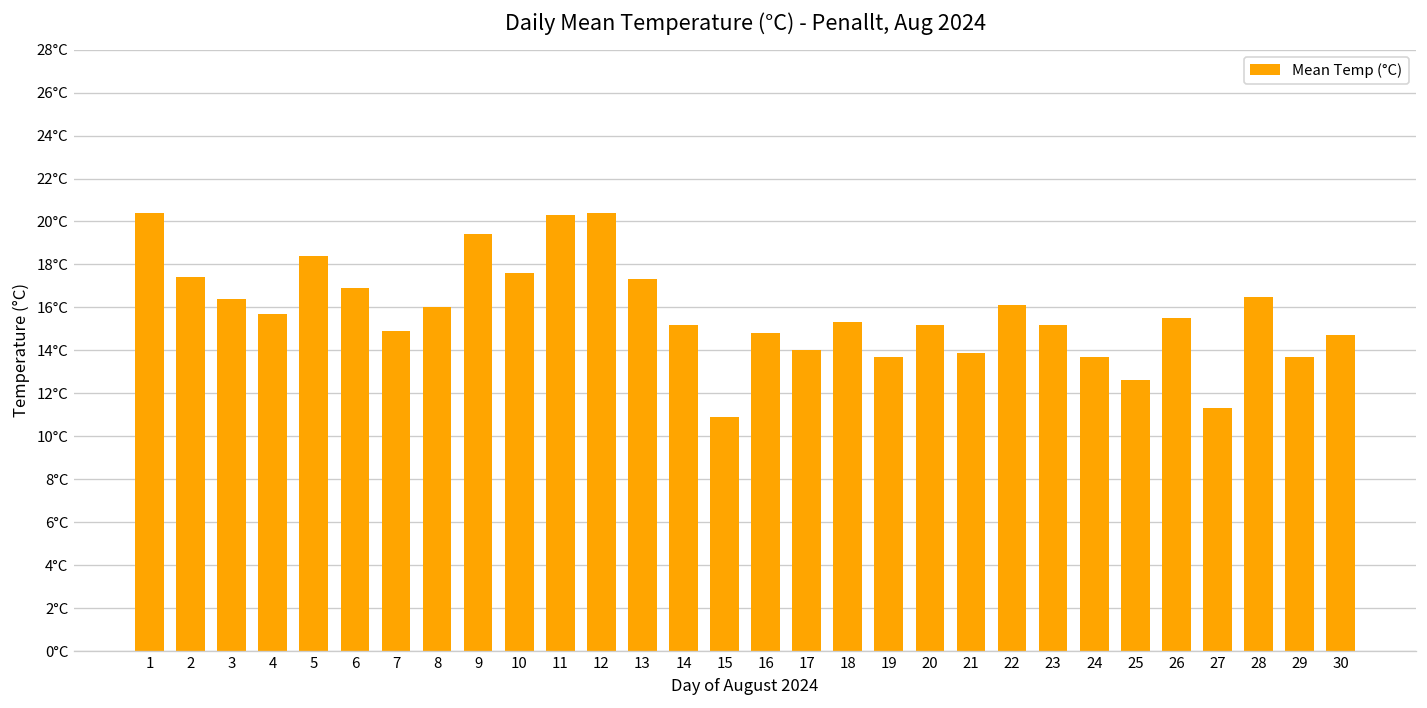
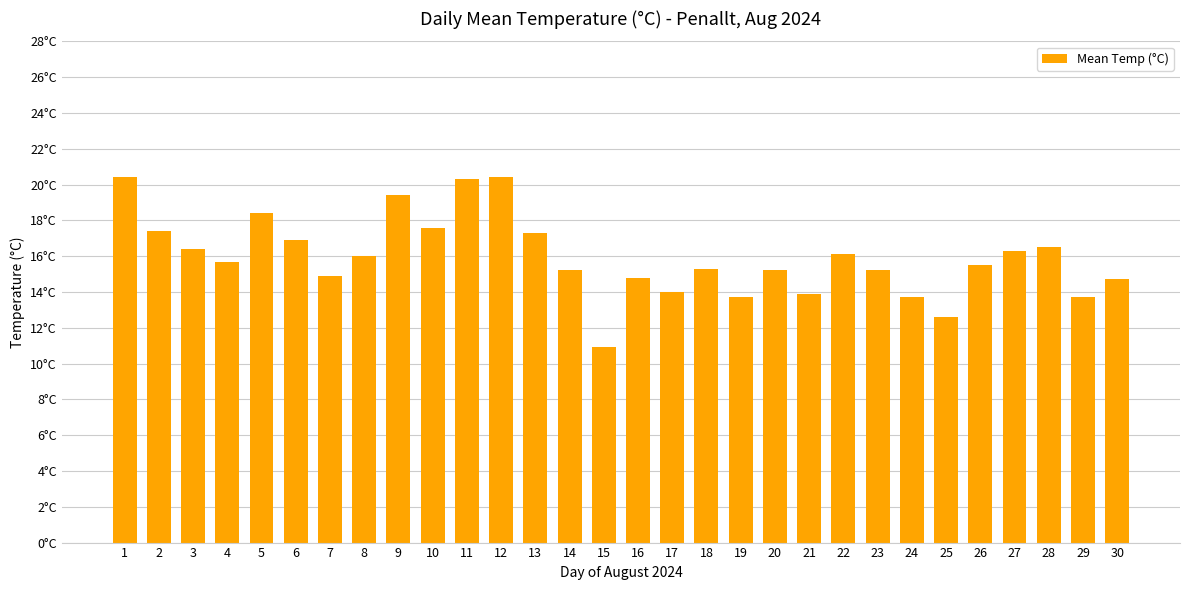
27: 11.3°C -> 16.3°C
